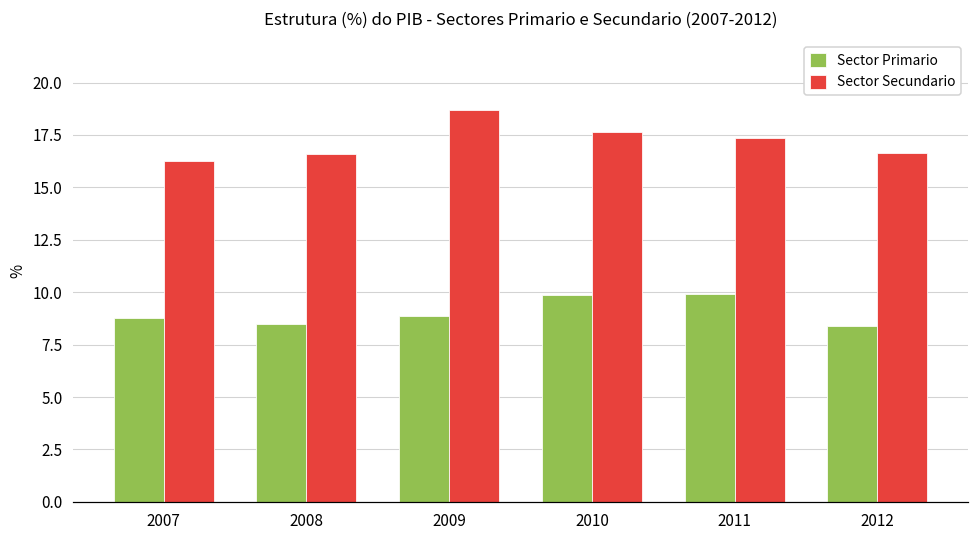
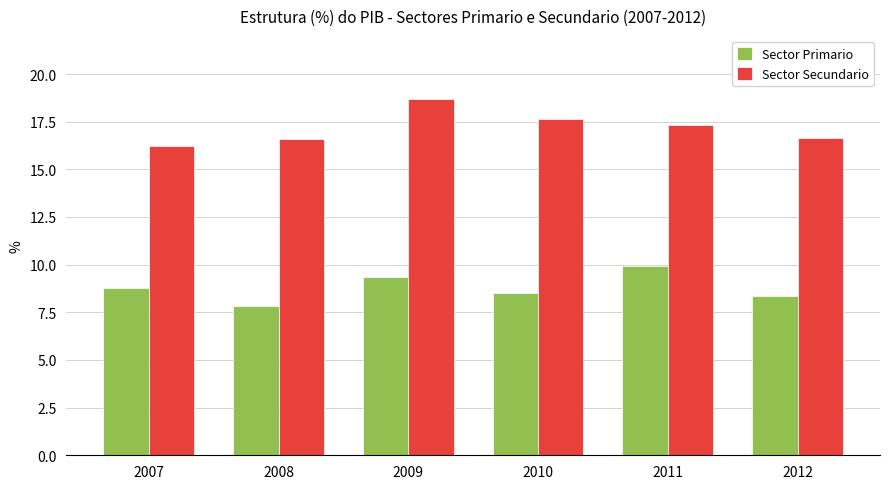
Sector Primario, 2008: 8.5 -> 7.8
Sector Primario, 2009: 8.9 -> 9.3
Sector Primario, 2010: 9.9 -> 8.5
